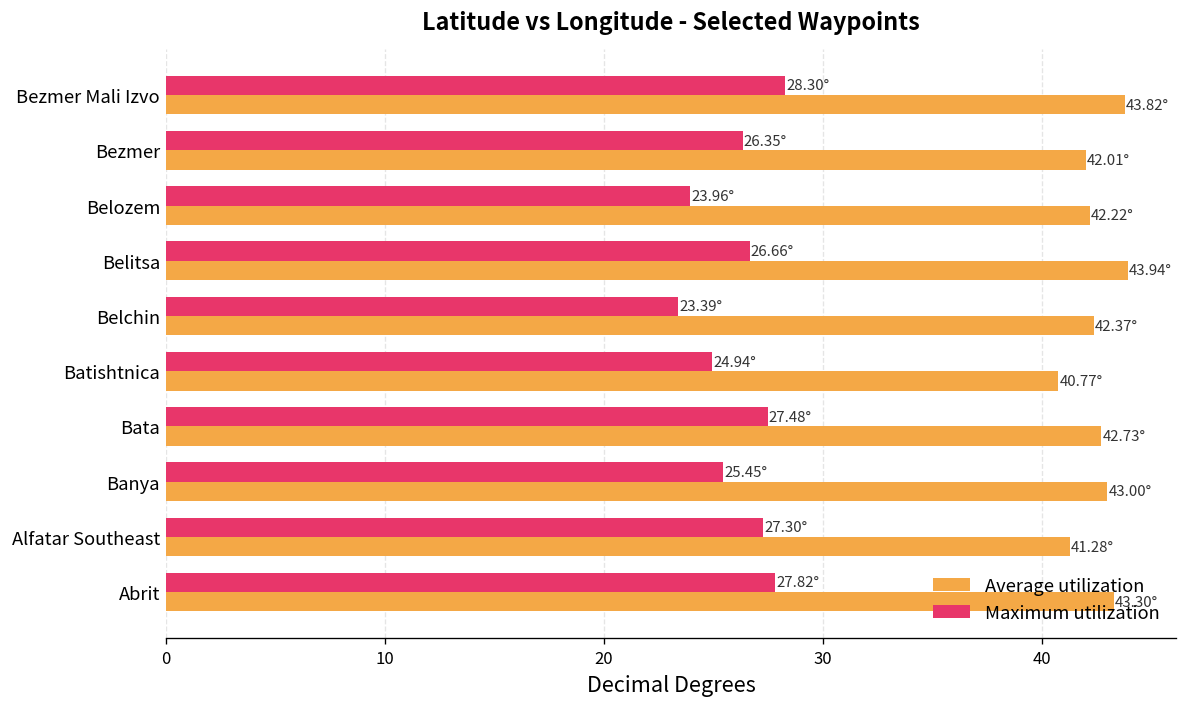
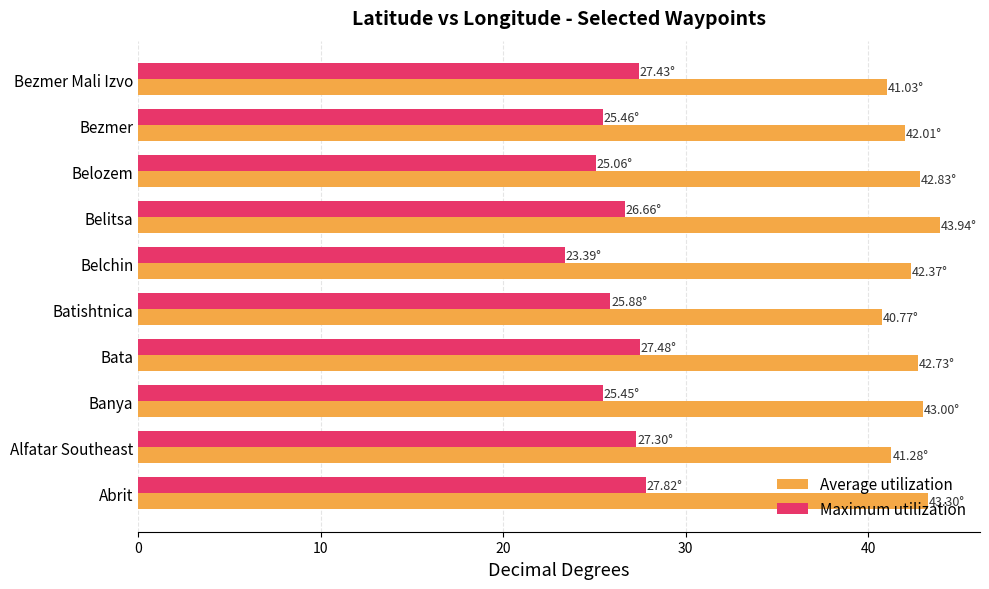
Maximum utilization, Bezmer Mali Izvo: 28.30° -> 27.43°
Average utilization, Bezmer Mali Izvo: 43.82° -> 41.03°
Maximum utilization, Bezmer: 26.35° -> 25.46°
Maximum utilization, Belozem: 23.96° -> 25.06°
Average utilization, Belozem: 42.22° -> 42.83°
Maximum utilization, Batishtnica: 24.94° -> 25.88°
